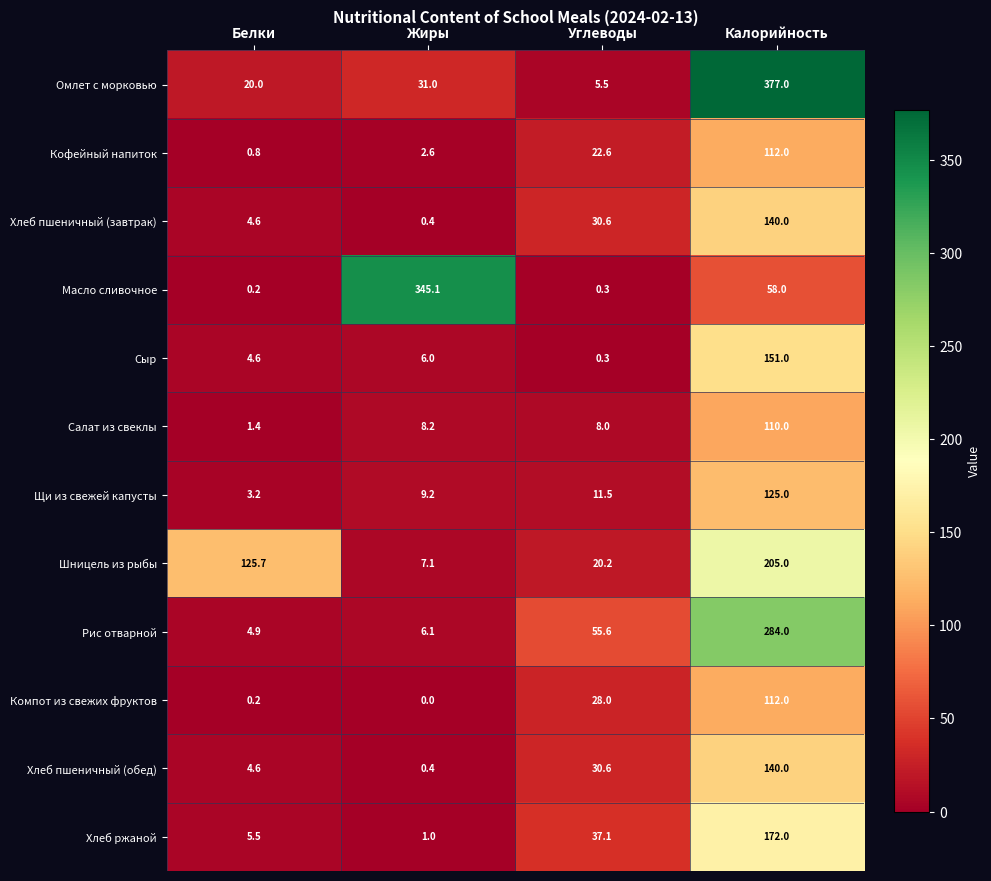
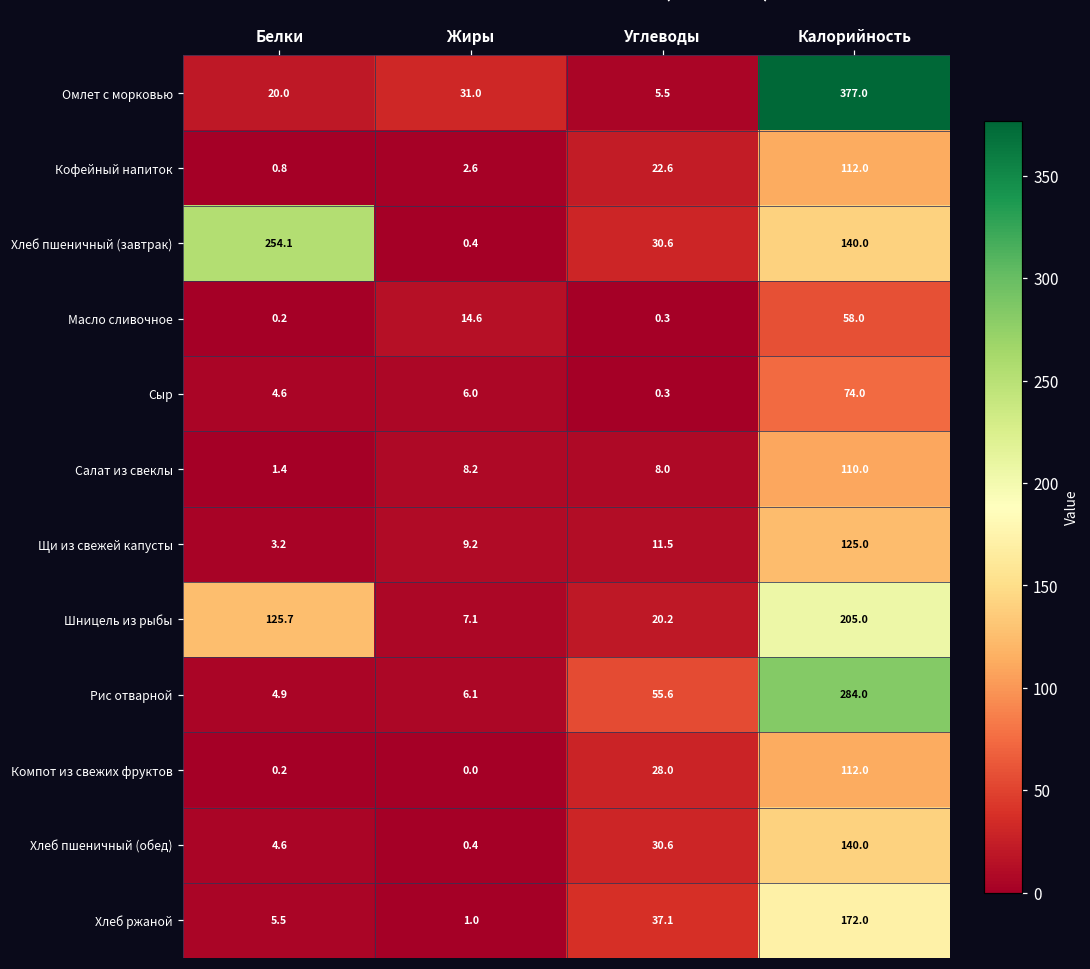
Хлеб пшеничный (завтрак), Белки: 4.6 -> 254.1
Масло сливочное, Жиры: 345.1 -> 14.6
Сыр, Калорийность: 151.0 -> 74.0
